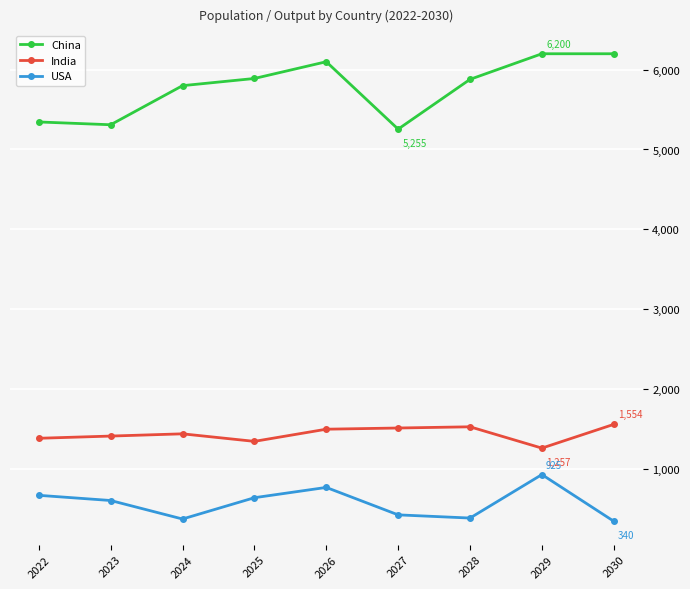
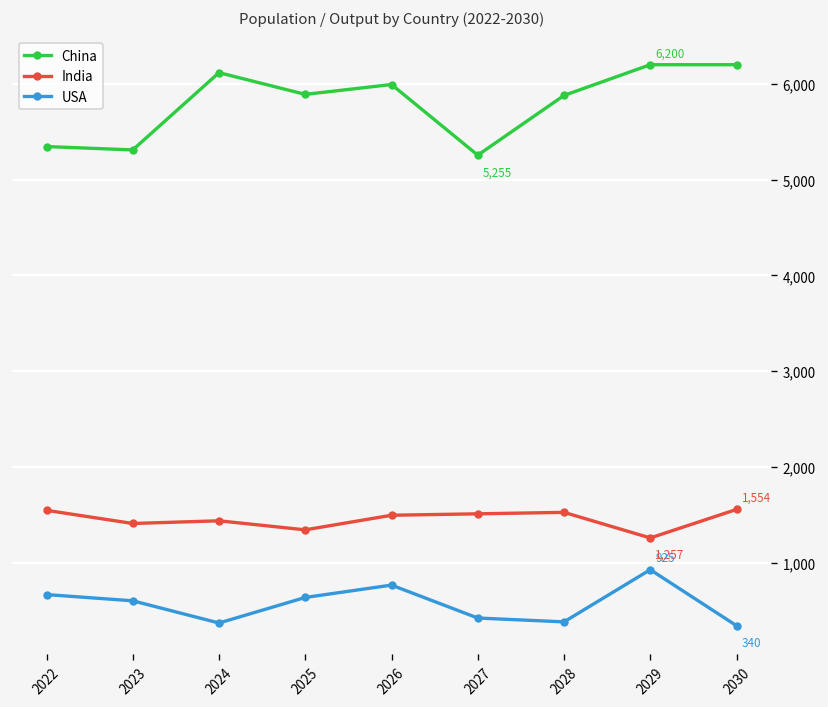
India, 2022: 1,400 -> 1,500
China, 2024: 5,800 -> 6,100
China, 2026: 6,100 -> 6,000
